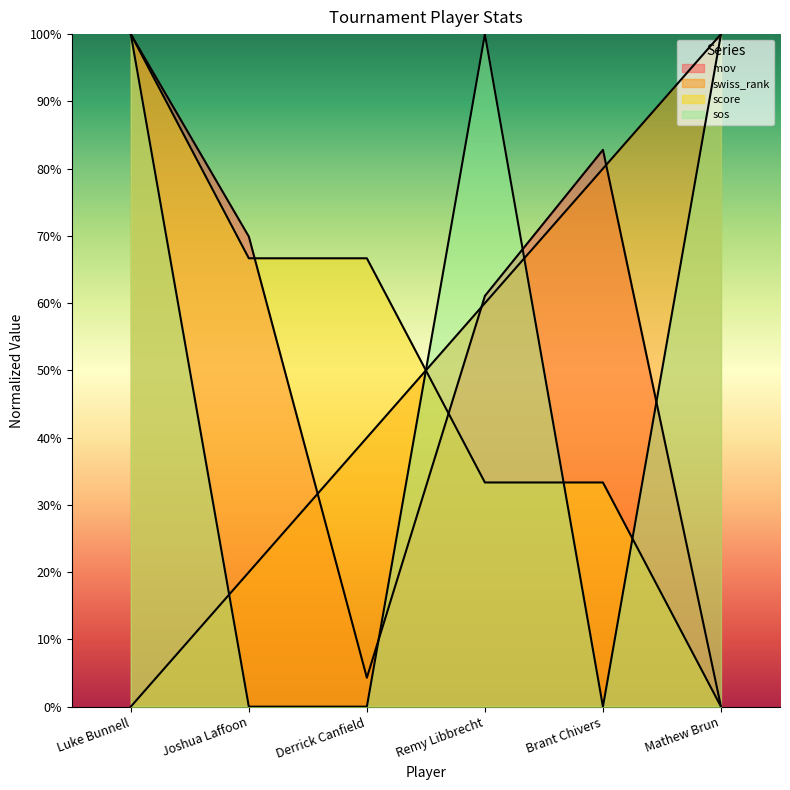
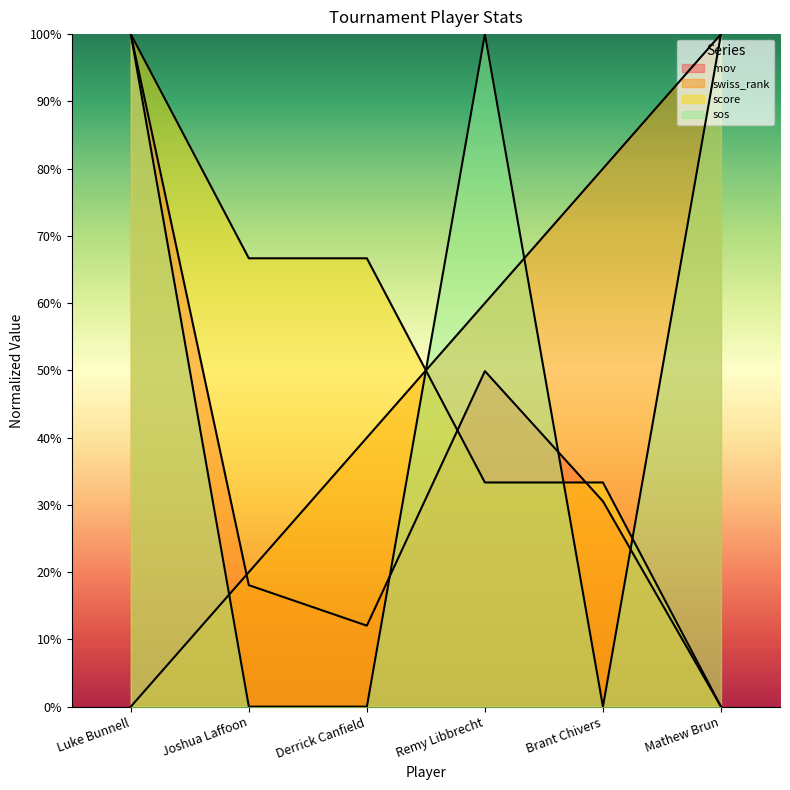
mov, Joshua Laffoon: 70% -> 18%
mov, Derrick Canfield: 4% -> 12%
mov, Remy Libbrecht: 61% -> 50%
mov, Brant Chivers: 83% -> 31%
